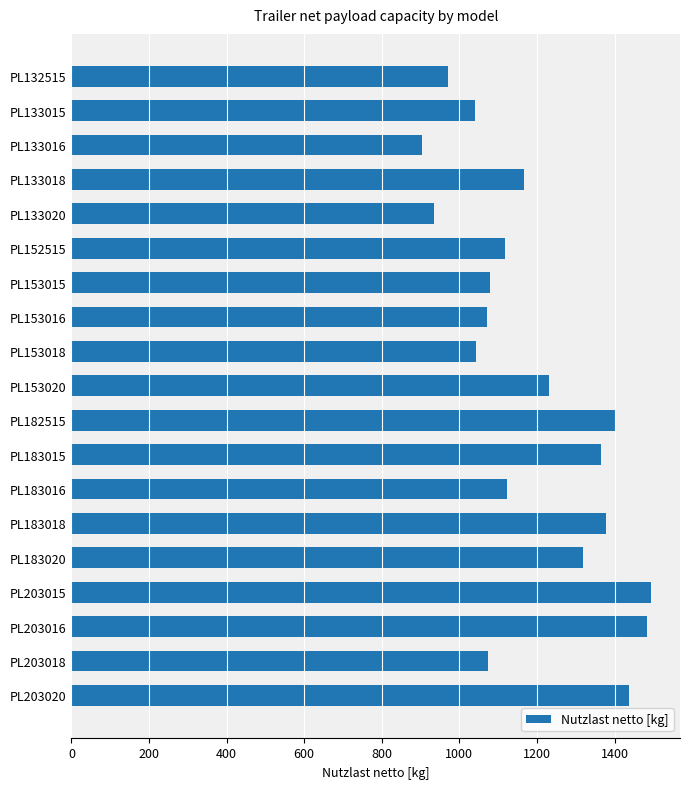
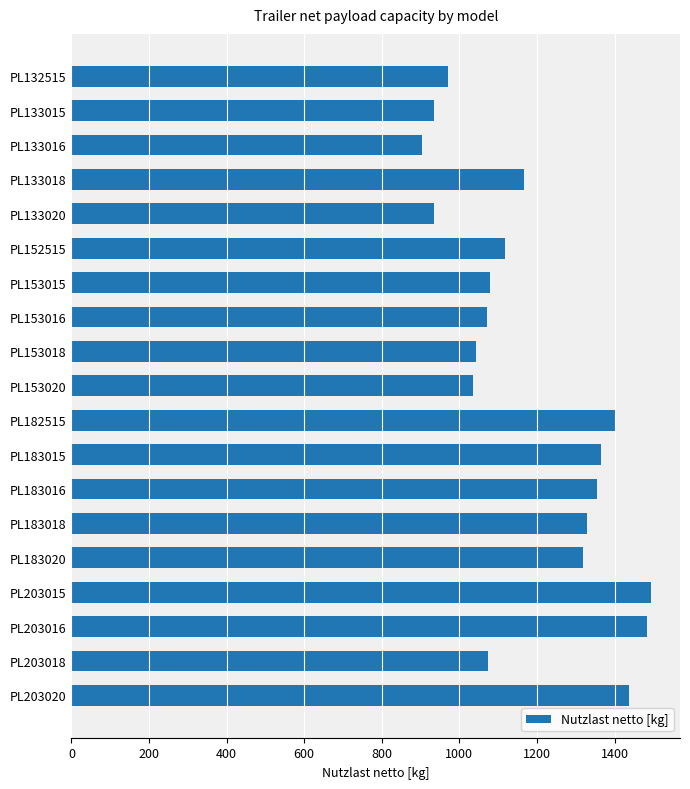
PL133015: 1040 -> 940
PL153020: 1230 -> 1030
PL183016: 1120 -> 1360
PL183018: 1380 -> 1330
